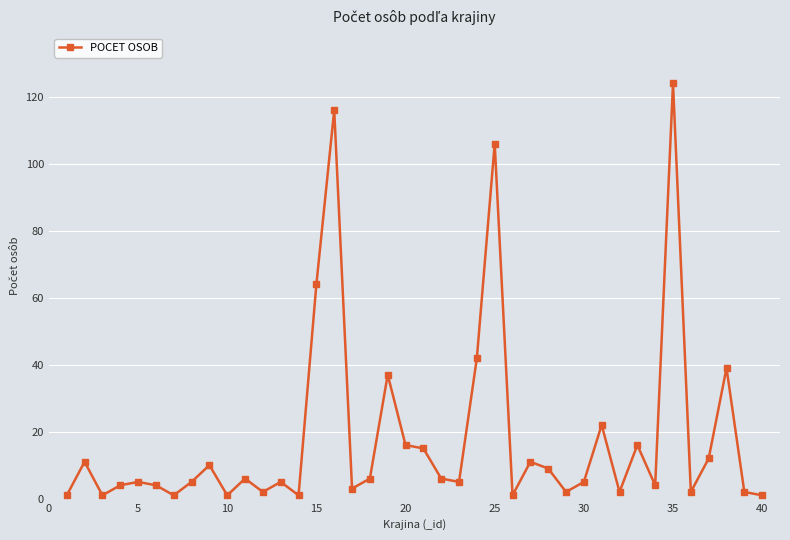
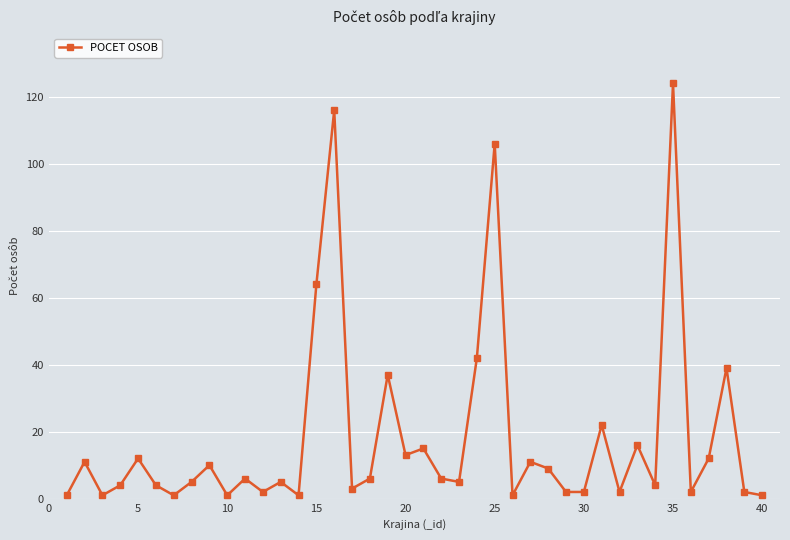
5: 5 -> 12
20: 16 -> 13
30: 5 -> 2
